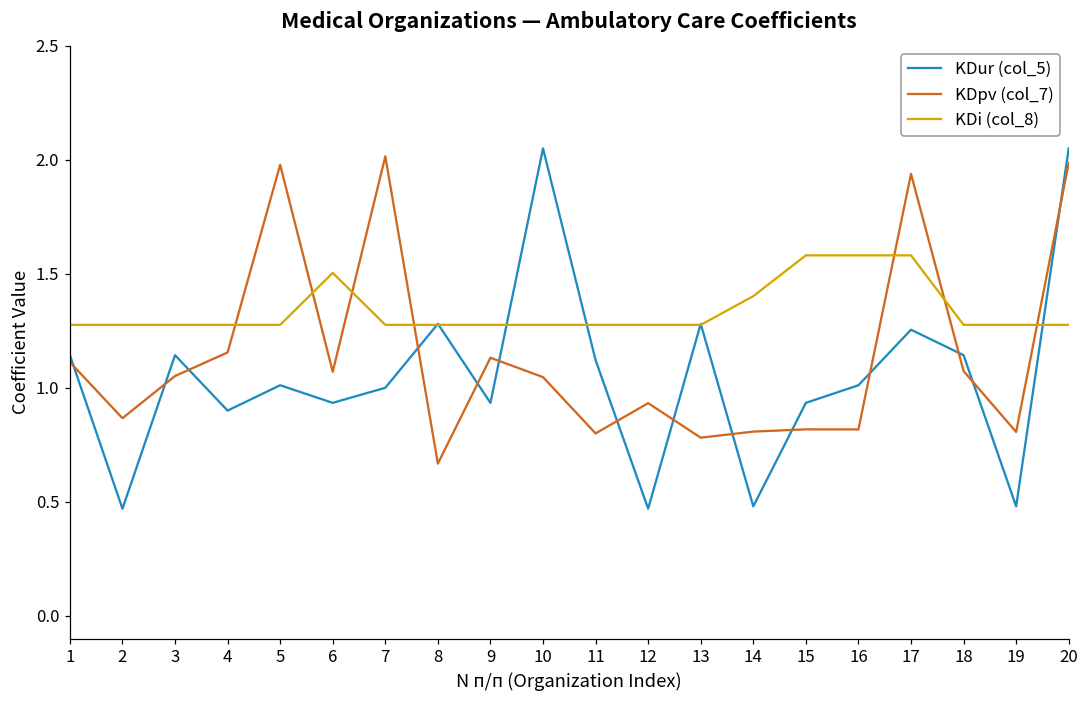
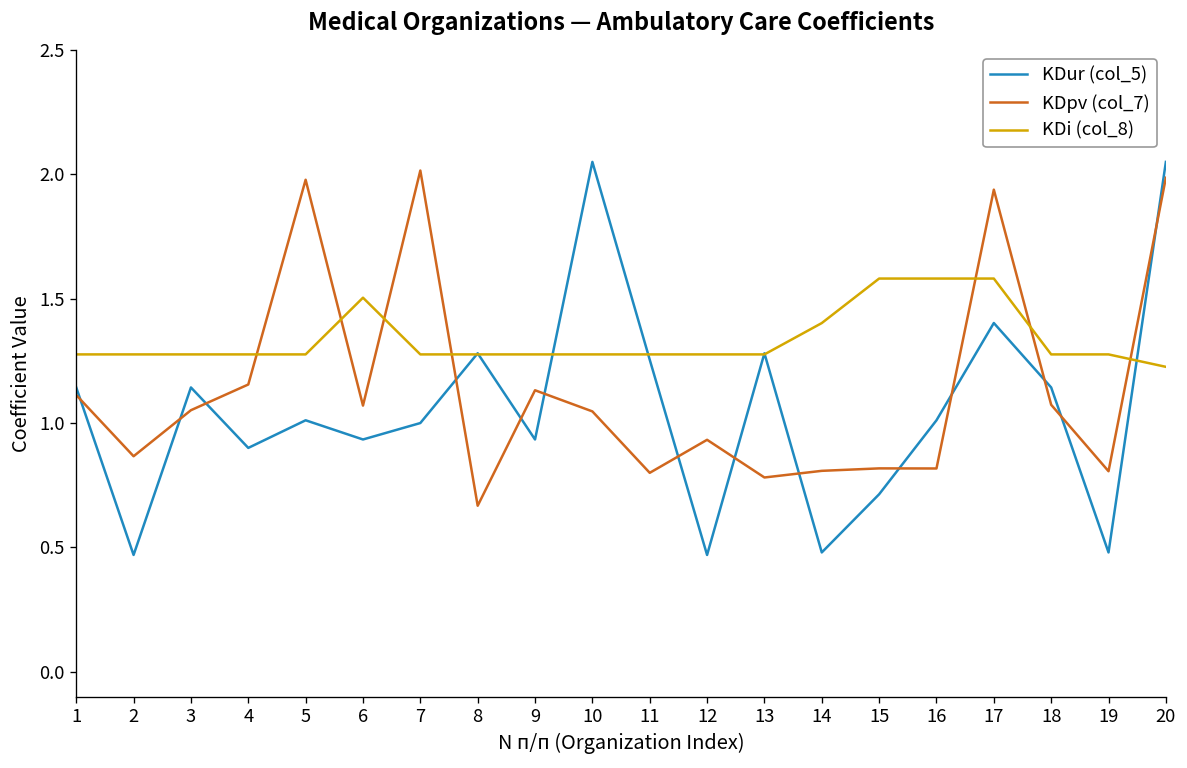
KDur (col_5), 11: 1.12 -> 1.25
KDur (col_5), 15: 0.93 -> 0.71
KDur (col_5), 17: 1.25 -> 1.40
KDi (col_8), 20: 1.28 -> 1.23
